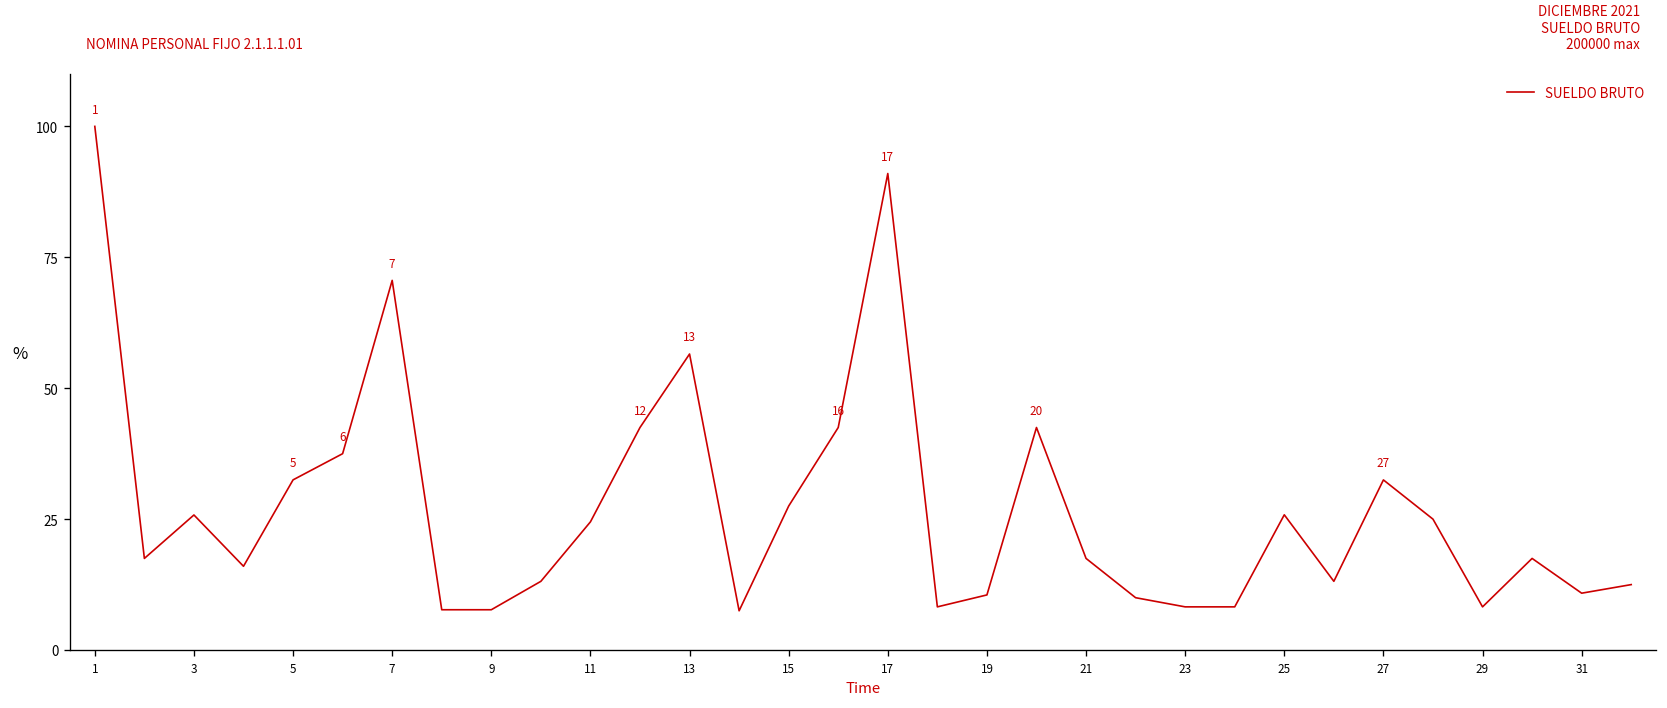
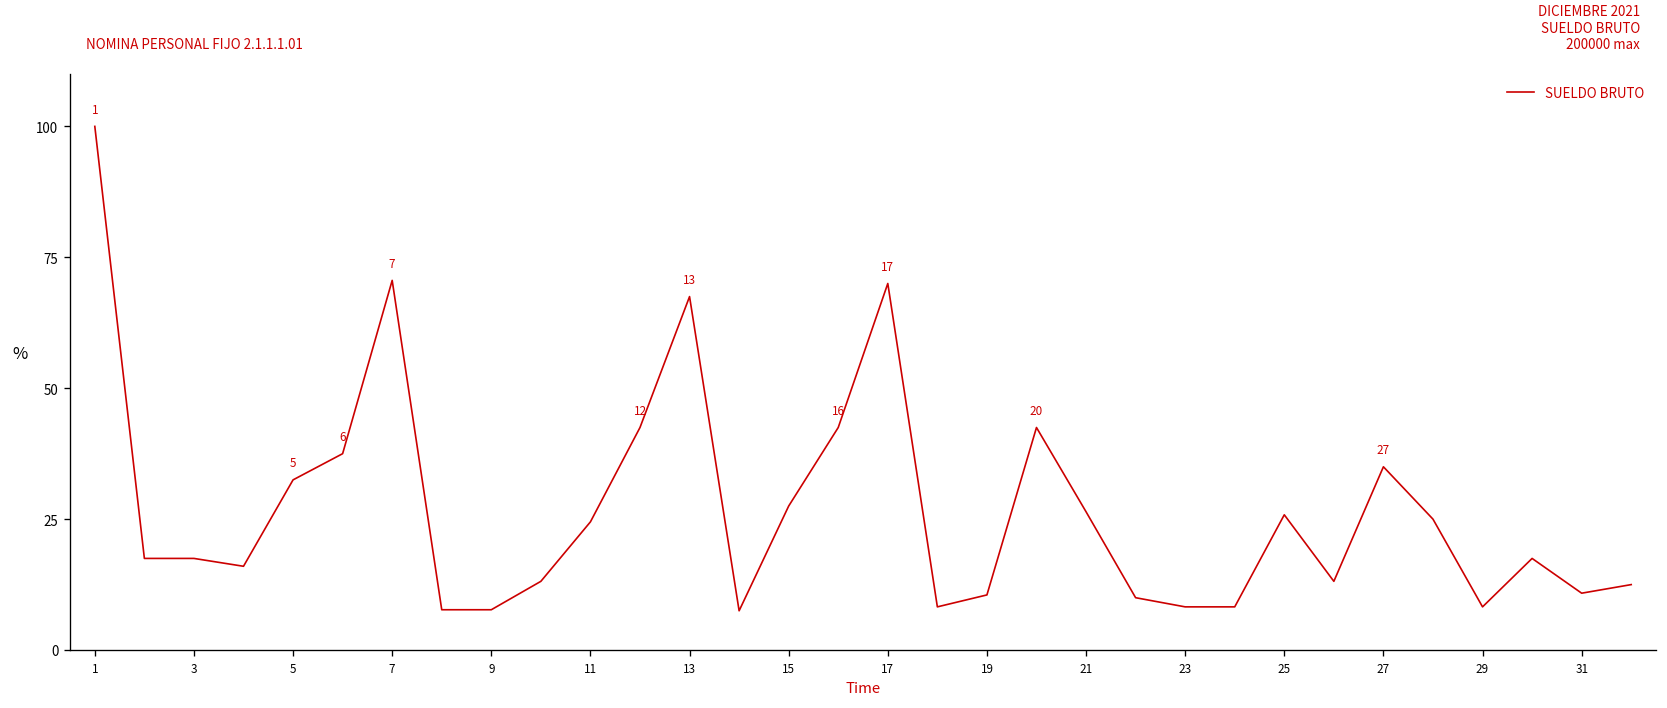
3: 26 -> 18
13: 57 -> 68
17: 91 -> 70
21: 18 -> 26
27: 32 -> 35
